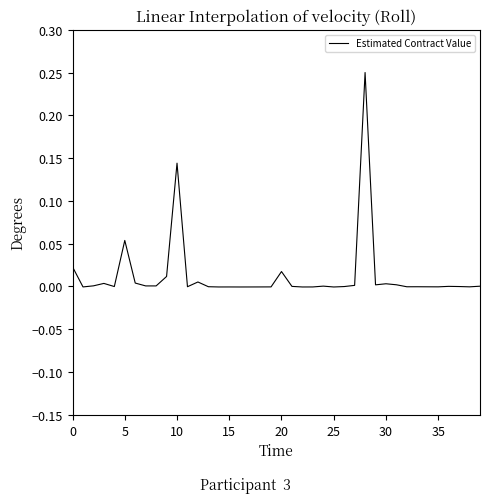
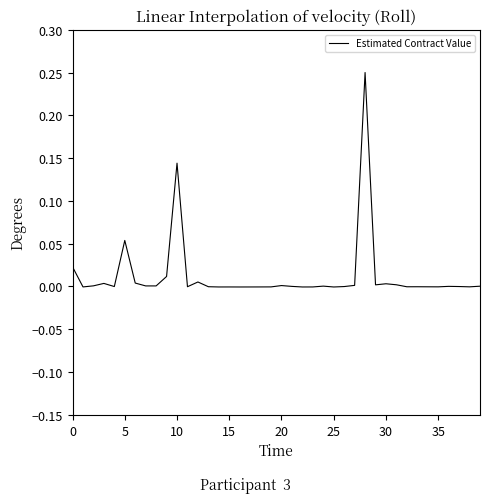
20: 0.02 -> 0.00
